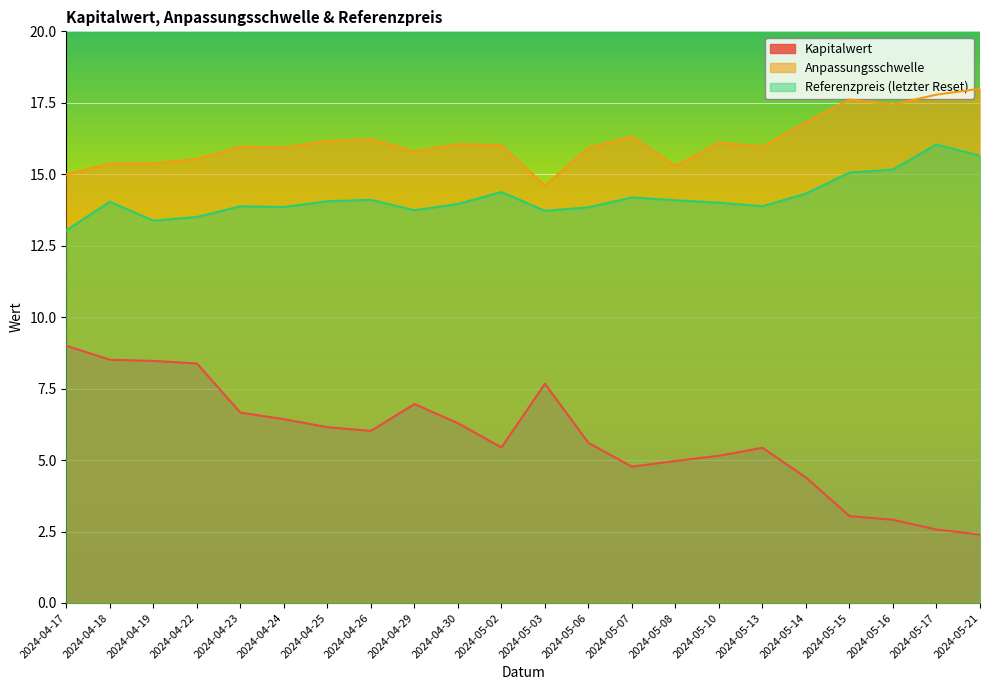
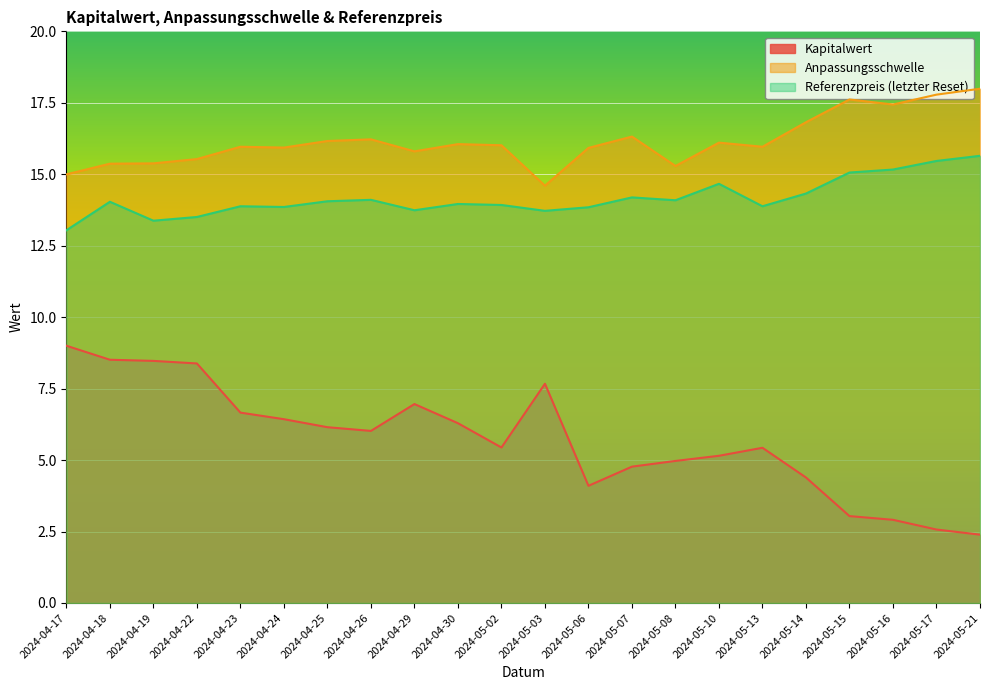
Referenzpreis (letzter Reset), 2024-05-02: 14.4 -> 13.9
Kapitalwert, 2024-05-06: 5.6 -> 4.1
Referenzpreis (letzter Reset), 2024-05-10: 14.0 -> 14.7
Referenzpreis (letzter Reset), 2024-05-17: 16.0 -> 15.5
